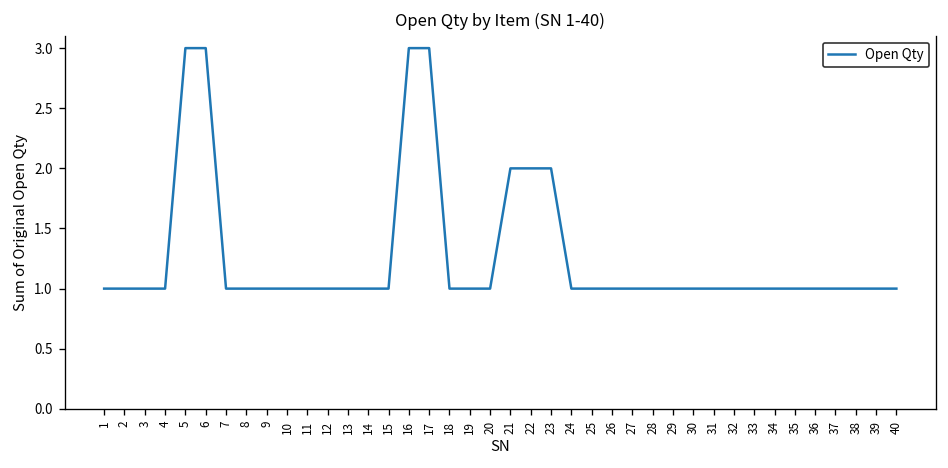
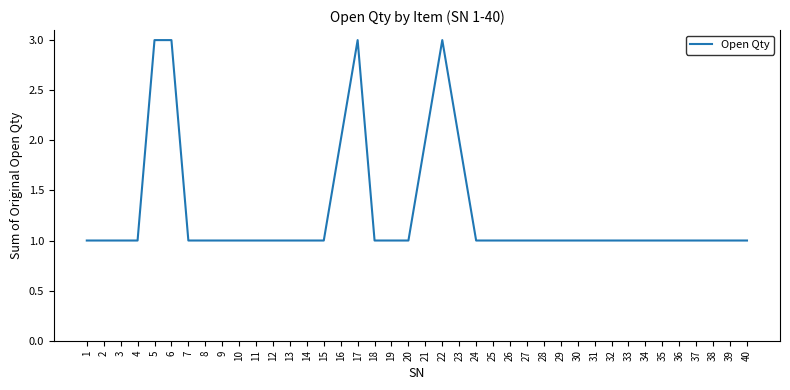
16: 3 -> 2
22: 2 -> 3
